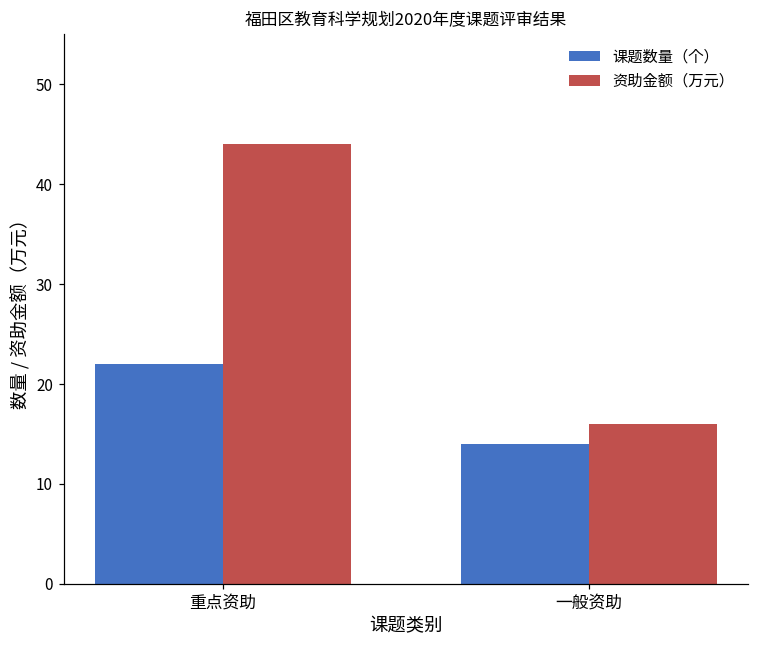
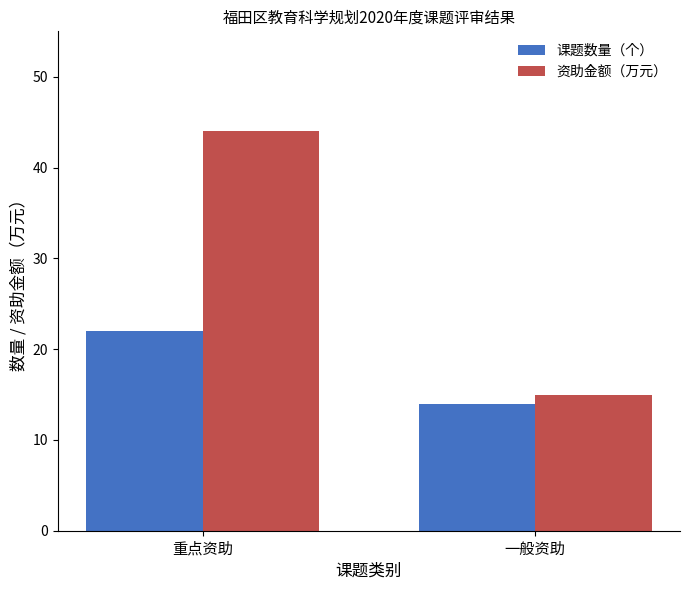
资助金额（万元）, 一般资助: 16 -> 15
